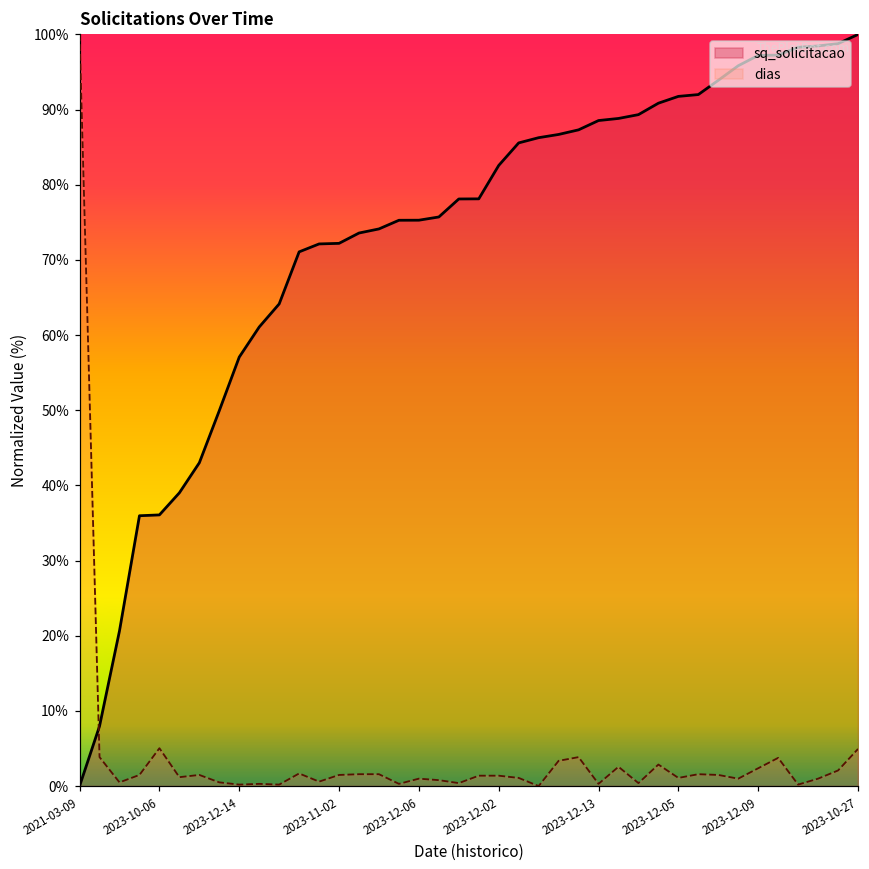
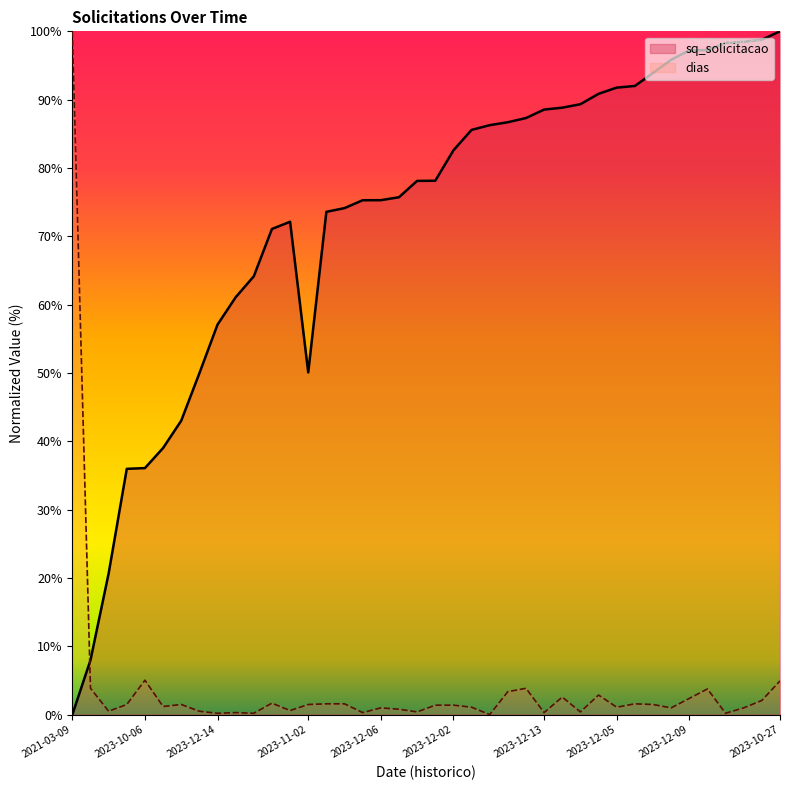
sq_solicitacao, 2023-11-02: 72% -> 50%
